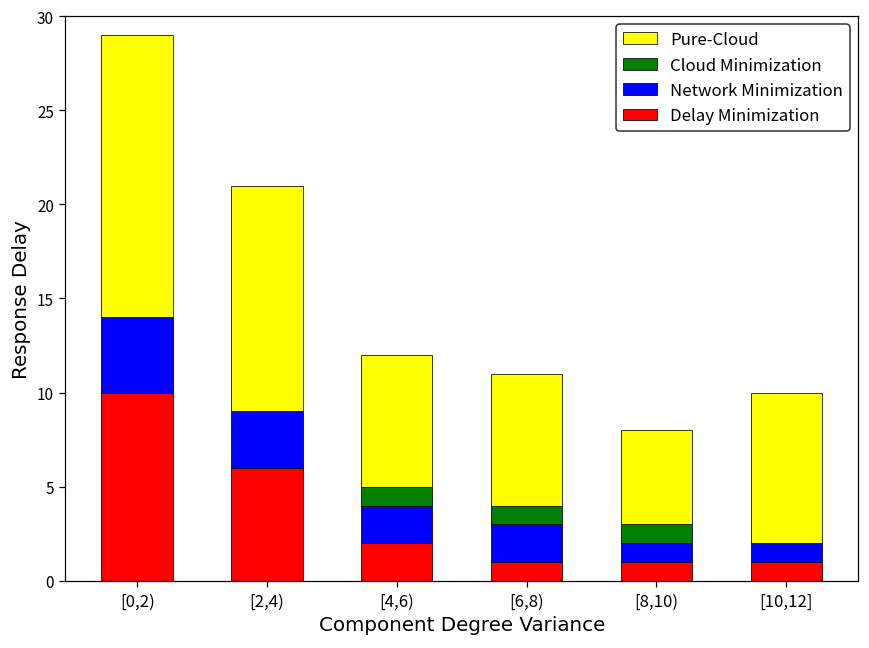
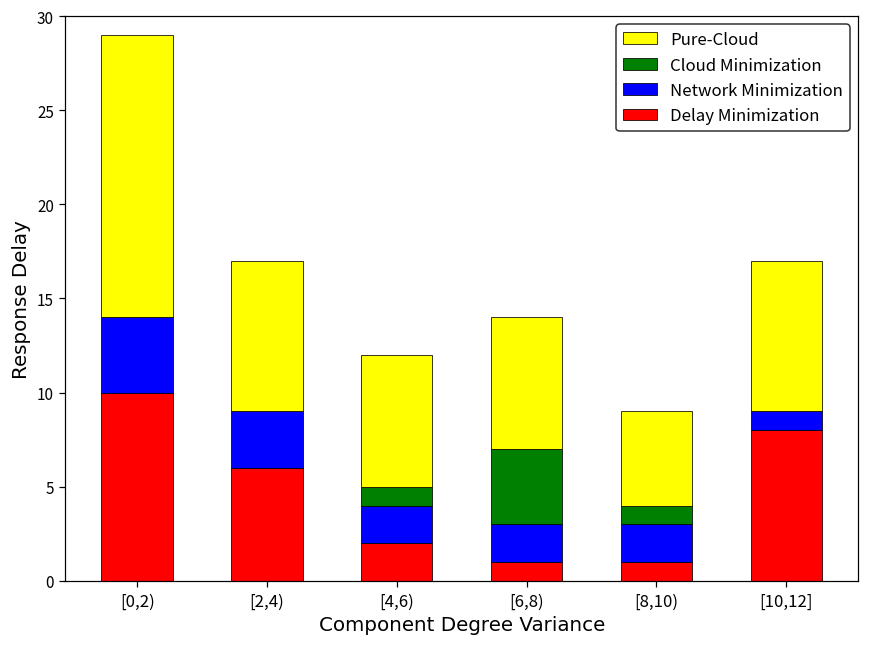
Pure-Cloud, [2,4): 12 -> 8
Cloud Minimization, [6,8): 1 -> 4
Network Minimization, [8,10): 1 -> 2
Delay Minimization, [10,12]: 1 -> 8
